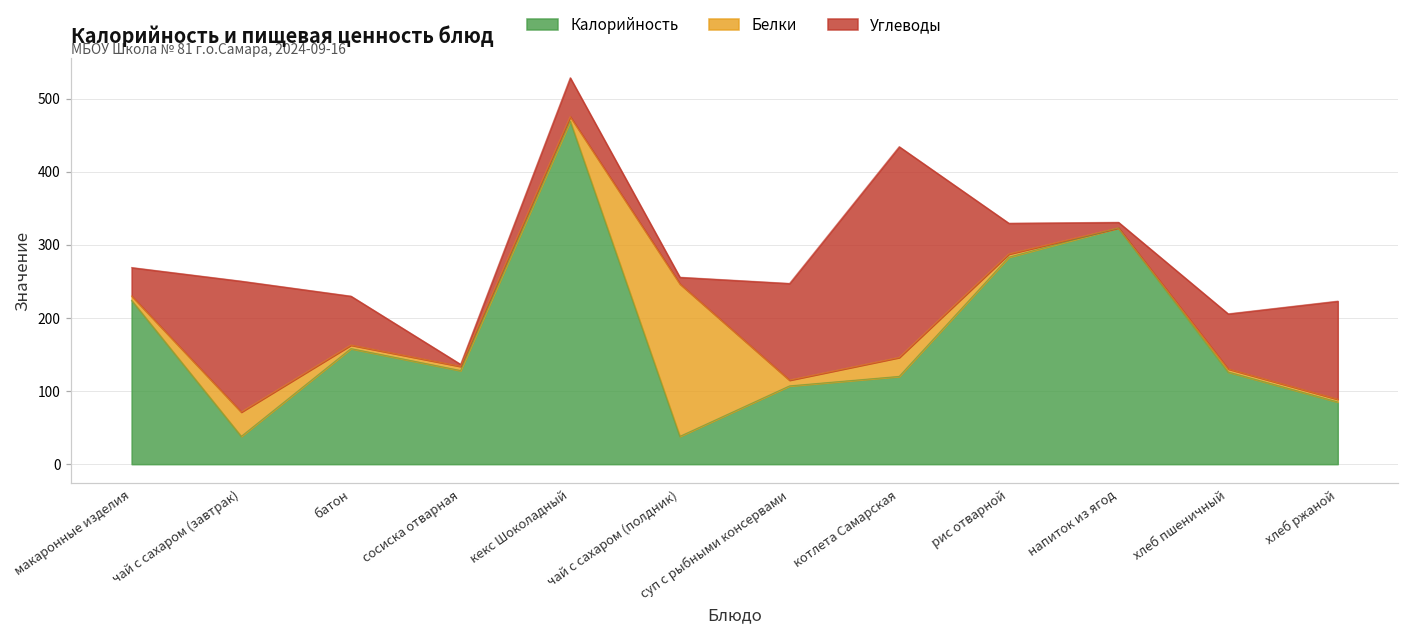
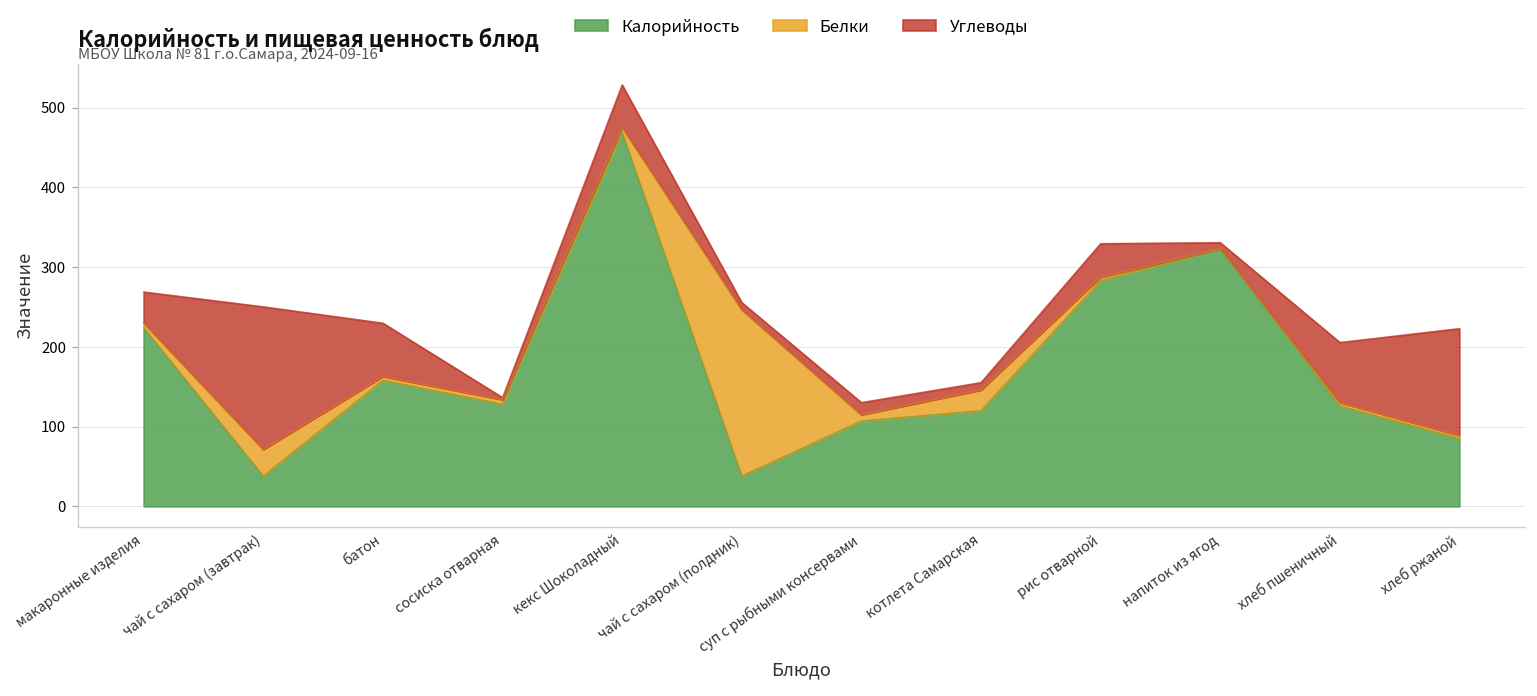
Углеводы, суп с рыбными консервами: 130 -> 20
Углеводы, котлета Самарская: 290 -> 10
